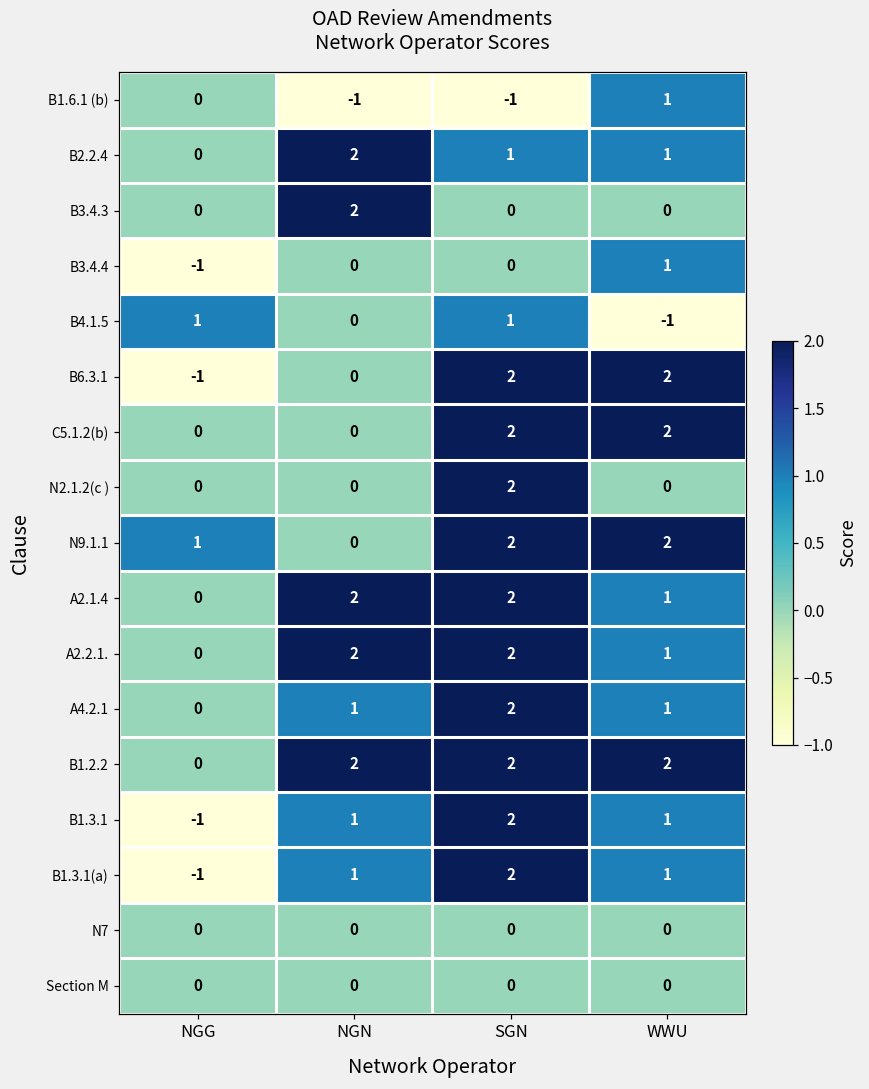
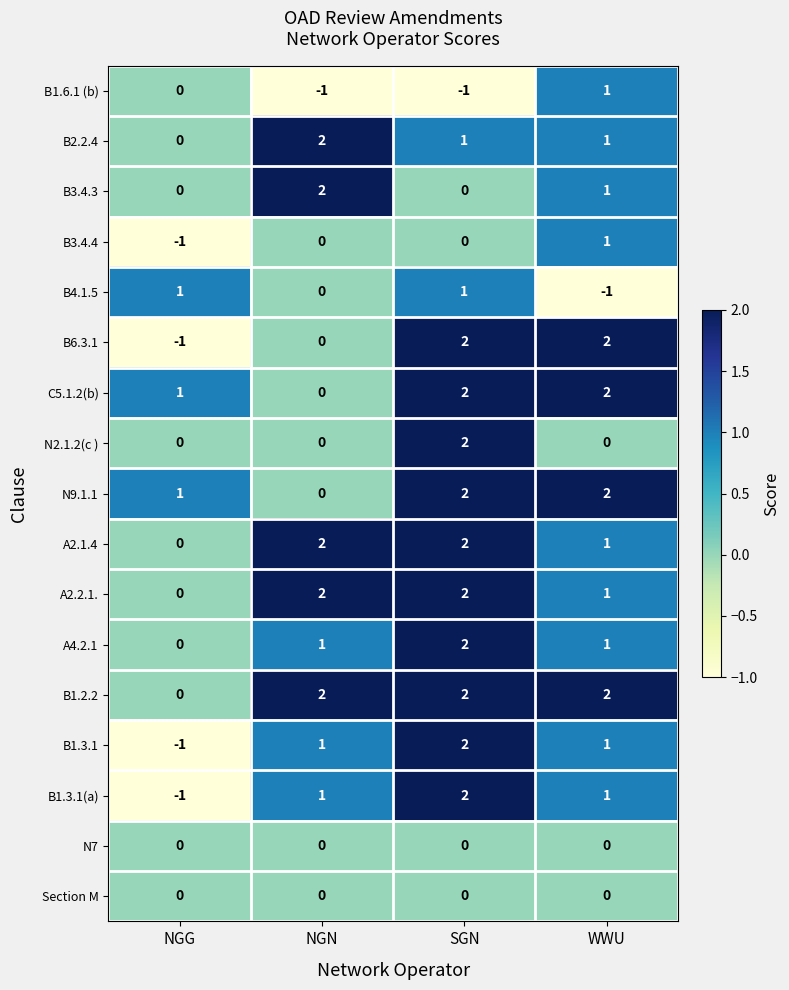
B3.4.3, WWU: 0 -> 1
C5.1.2(b), NGG: 0 -> 1
